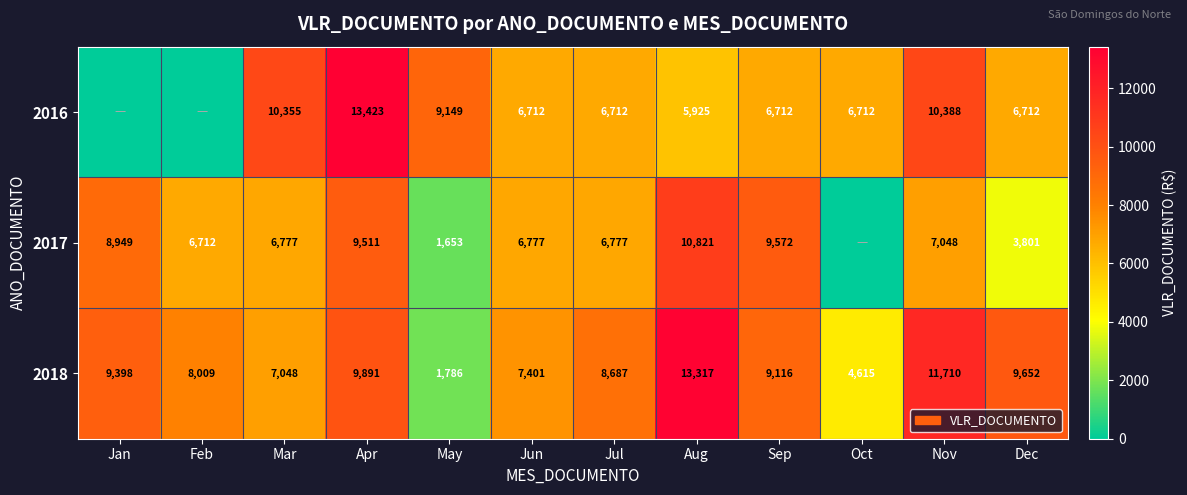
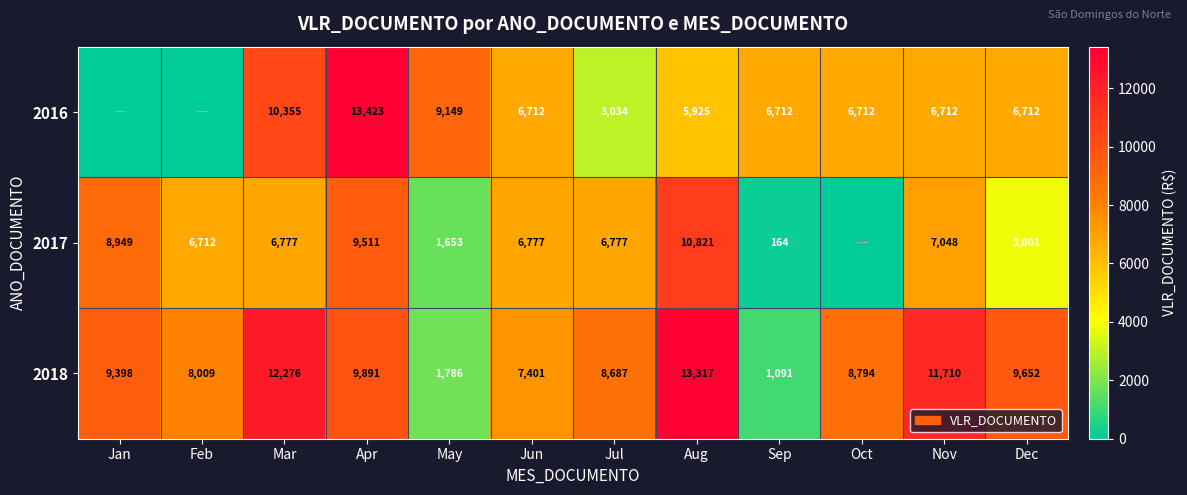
2016, Jul: 6,712 -> 3,034
2016, Nov: 10,388 -> 6,712
2017, Sep: 9,572 -> 164
2018, Mar: 7,048 -> 12,276
2018, Sep: 9,116 -> 1,091
2018, Oct: 4,615 -> 8,794
